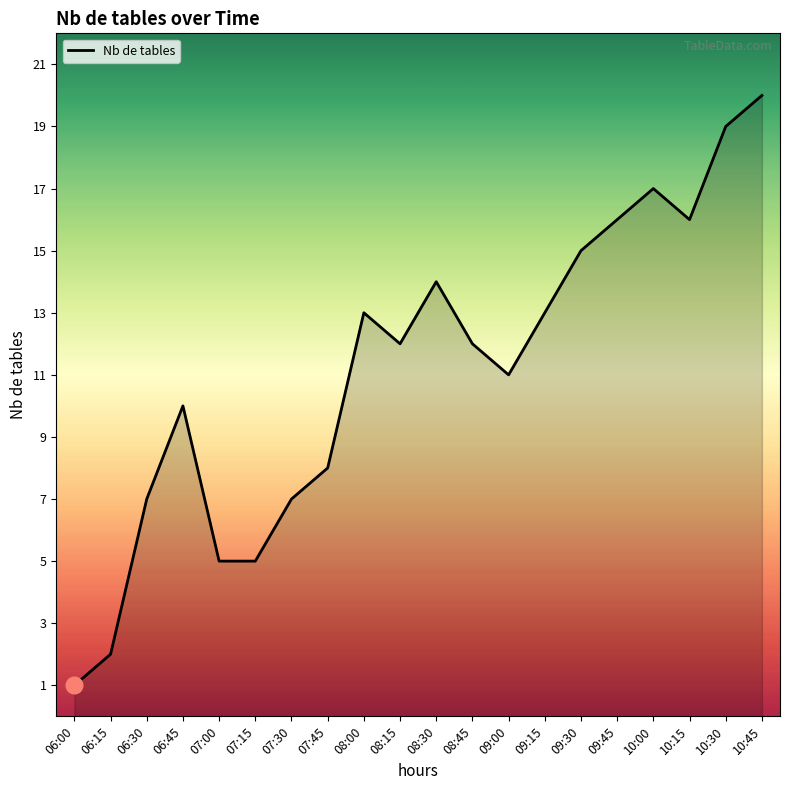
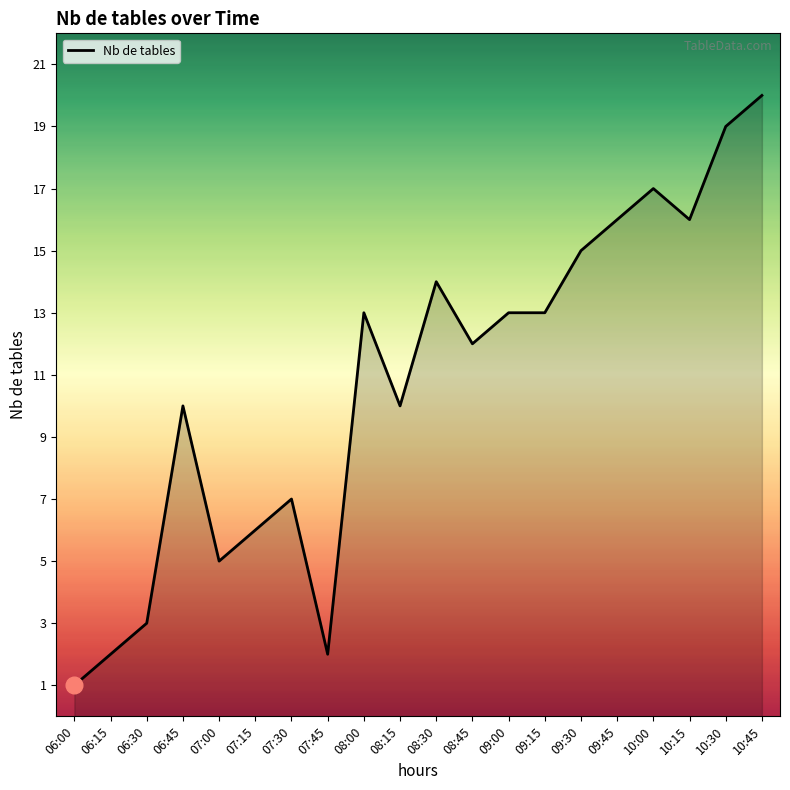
Nb de tables, 06:30: 7 -> 3
Nb de tables, 07:15: 5 -> 6
Nb de tables, 07:45: 8 -> 2
Nb de tables, 08:15: 12 -> 10
Nb de tables, 09:00: 11 -> 13
